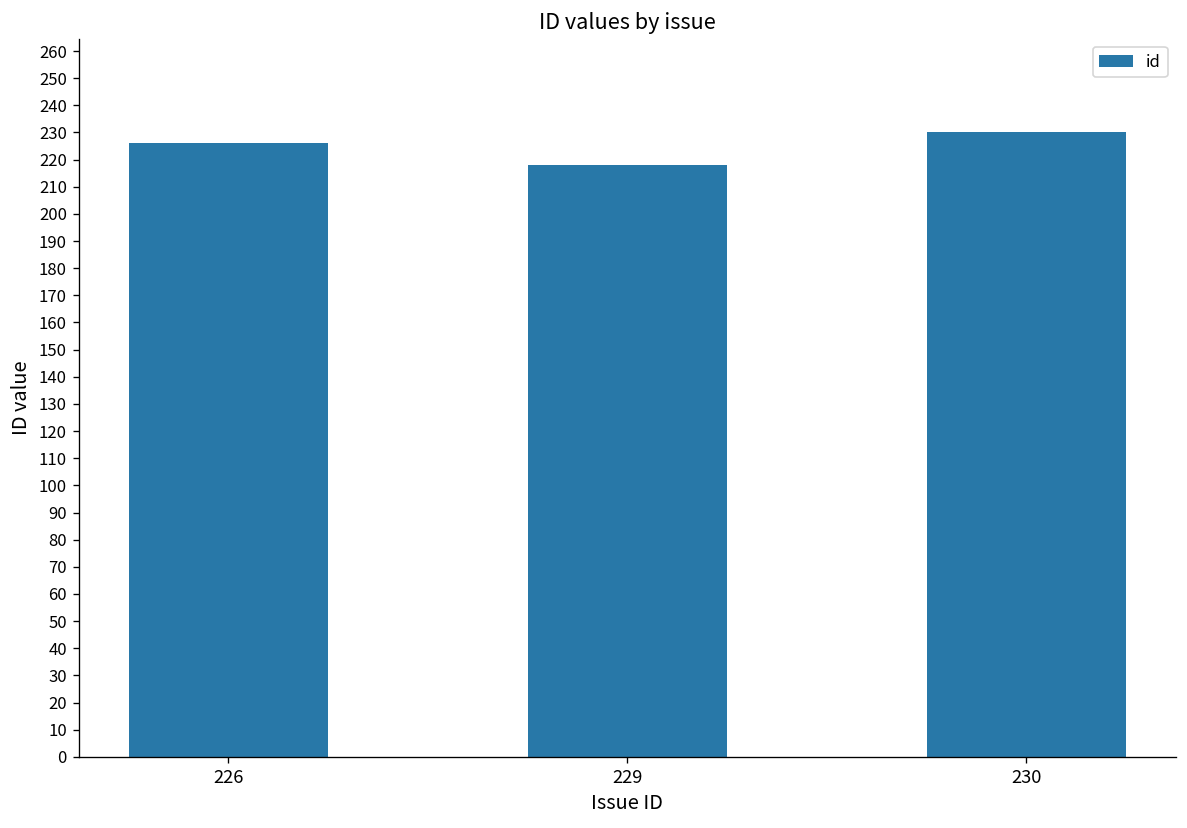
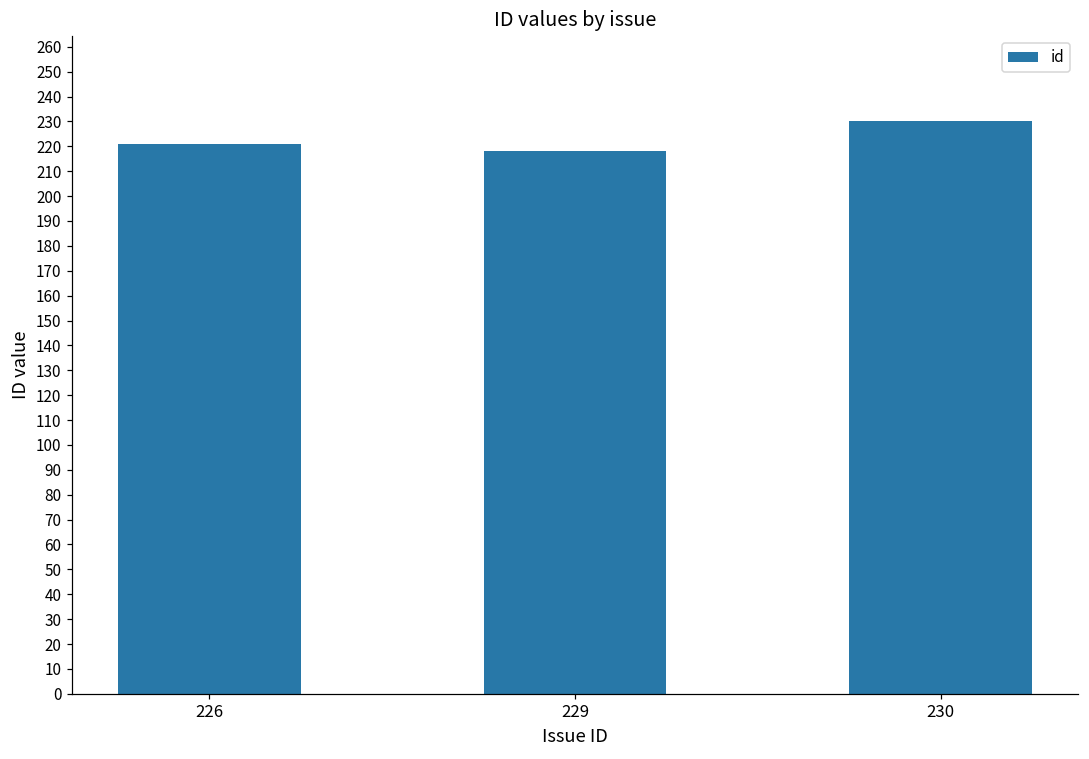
226: 226 -> 221
